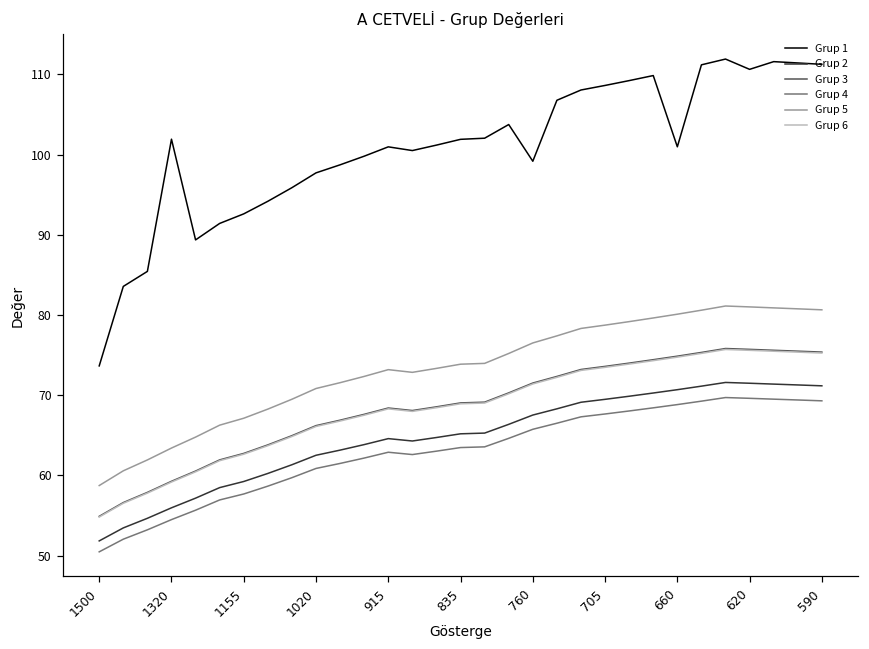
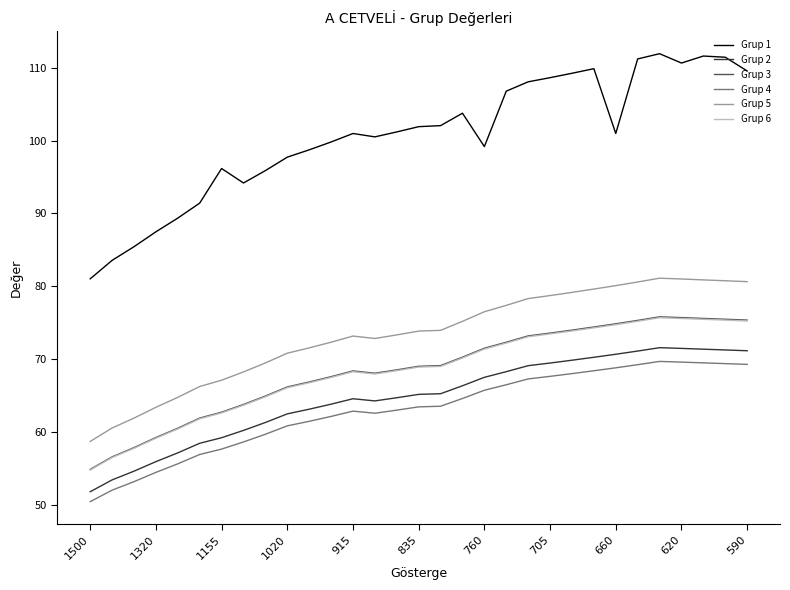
Grup 1, 1500: 74 -> 81
Grup 1, 1320: 102 -> 87
Grup 1, 1155: 93 -> 96
Grup 1, 590: 111 -> 110
